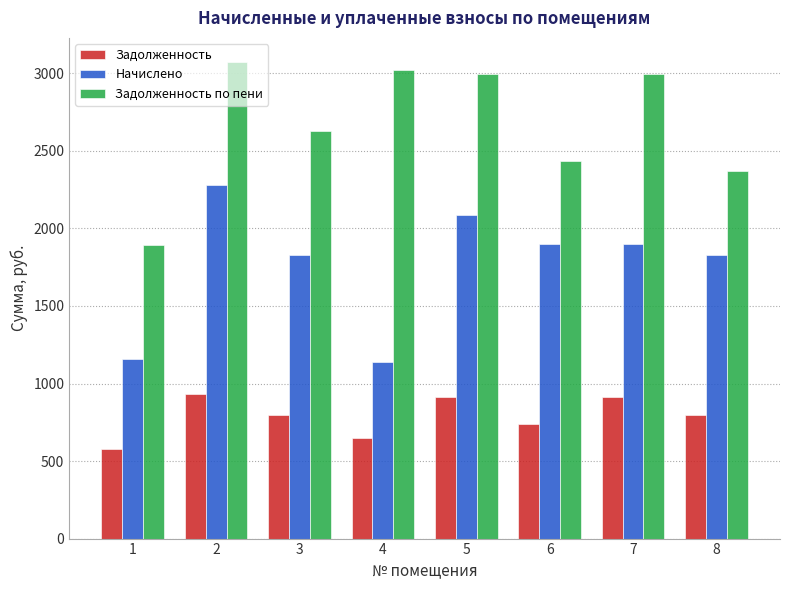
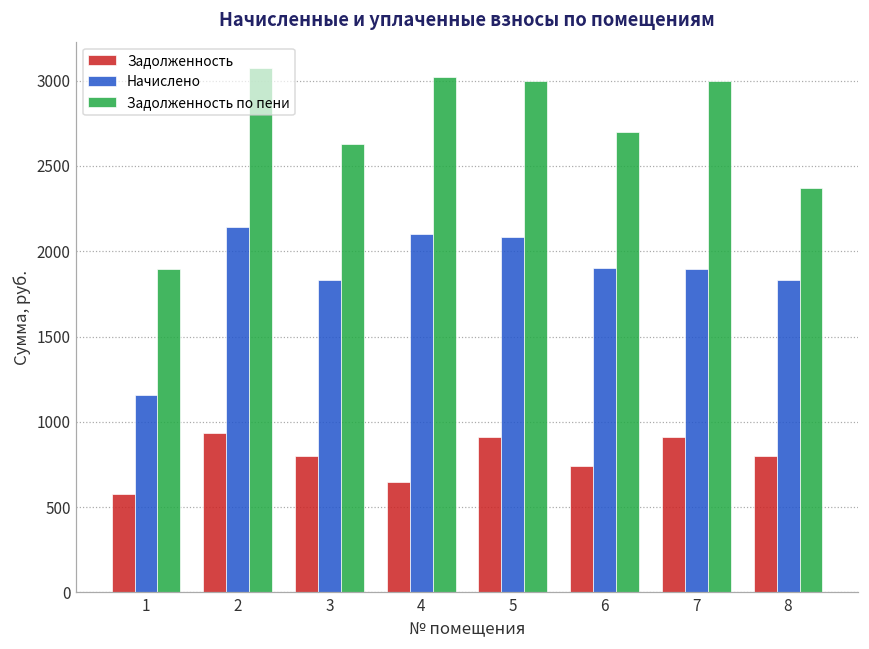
Начислено, 2: 2280 -> 2140
Начислено, 4: 1140 -> 2100
Задолженность по пени, 6: 2440 -> 2700
